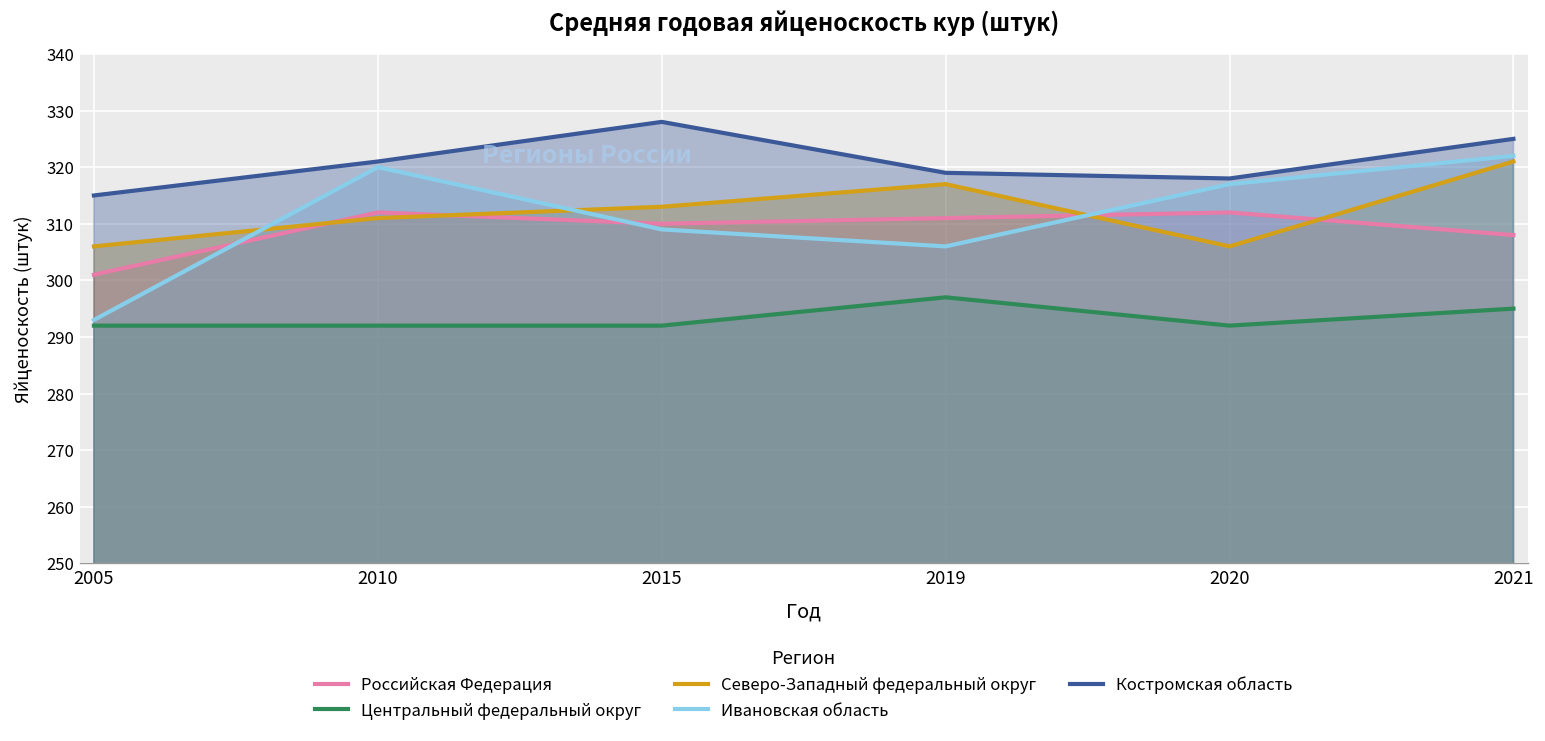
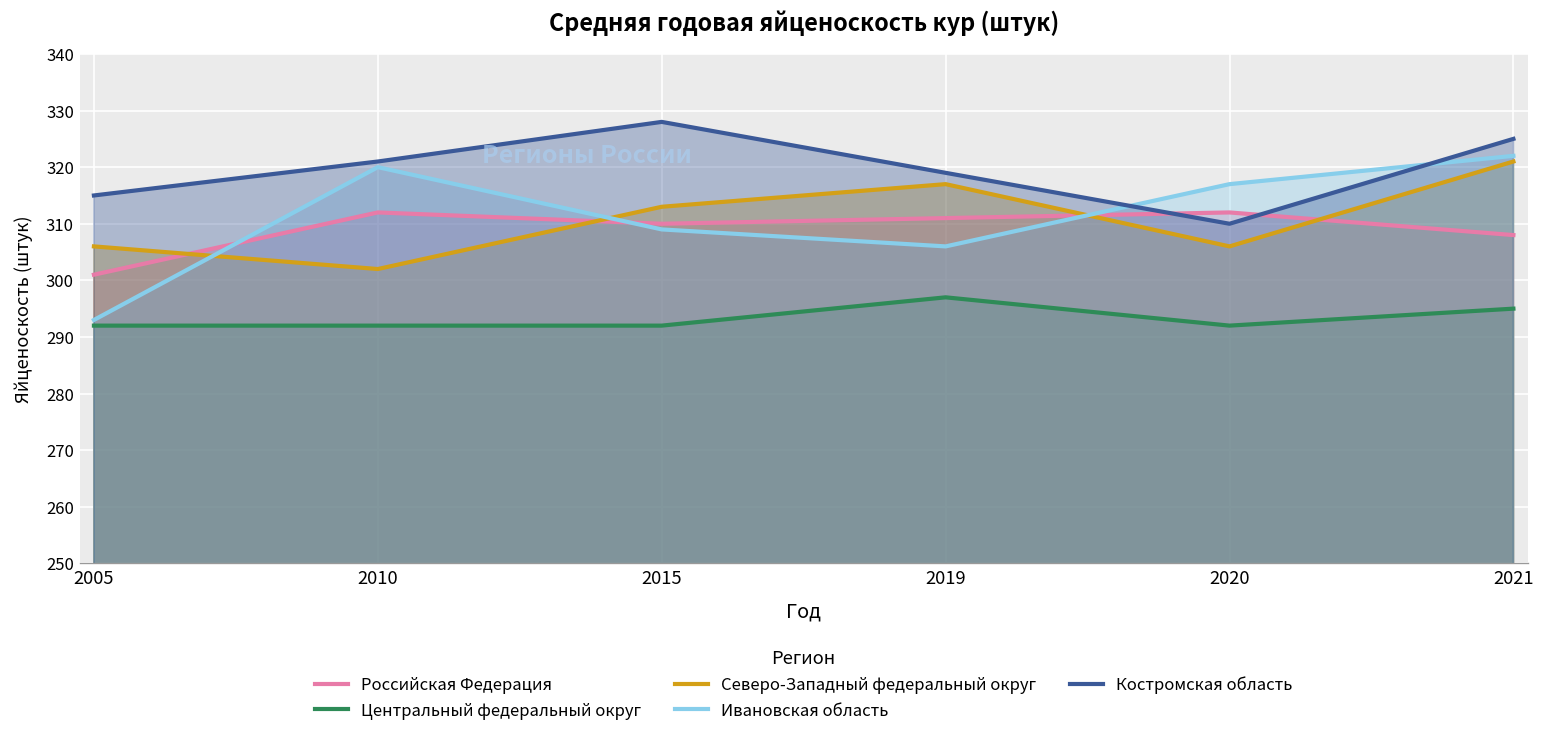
Северо-Западный федеральный округ, 2010: 311 -> 302
Костромская область, 2020: 318 -> 310
